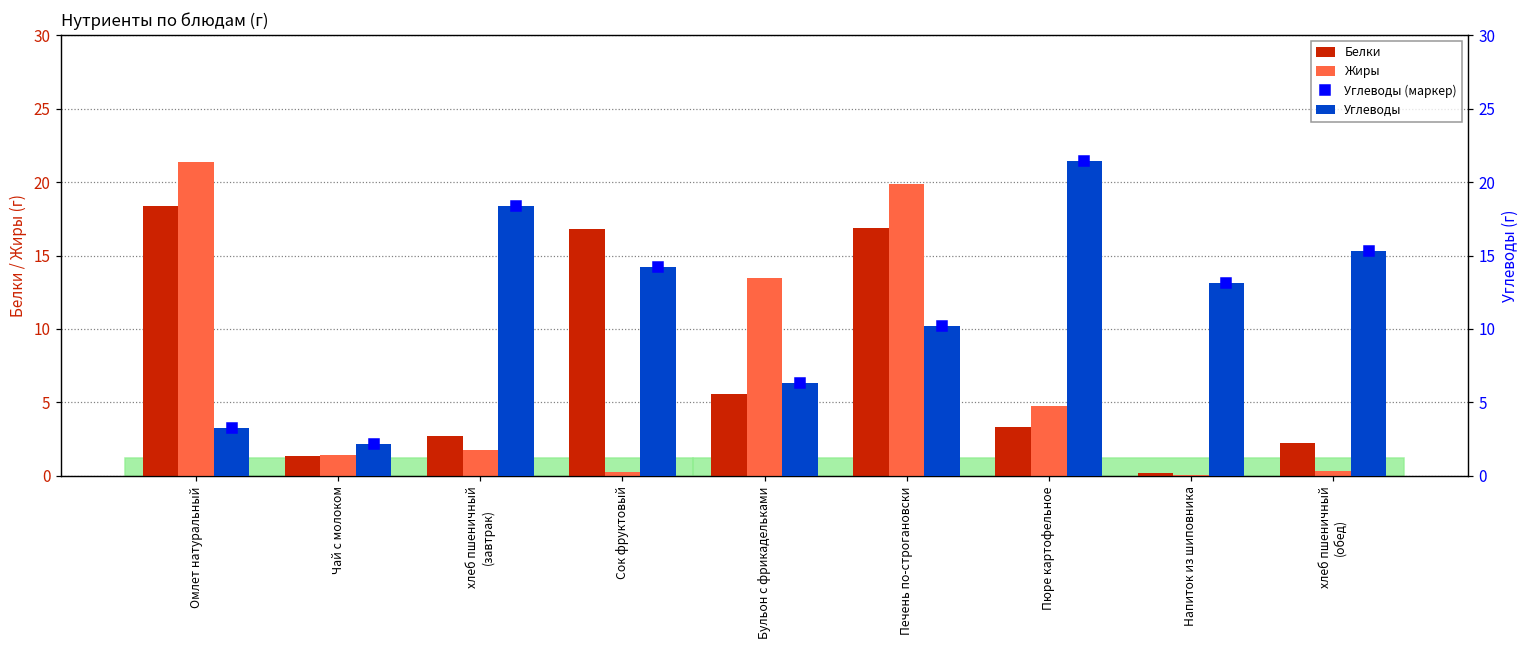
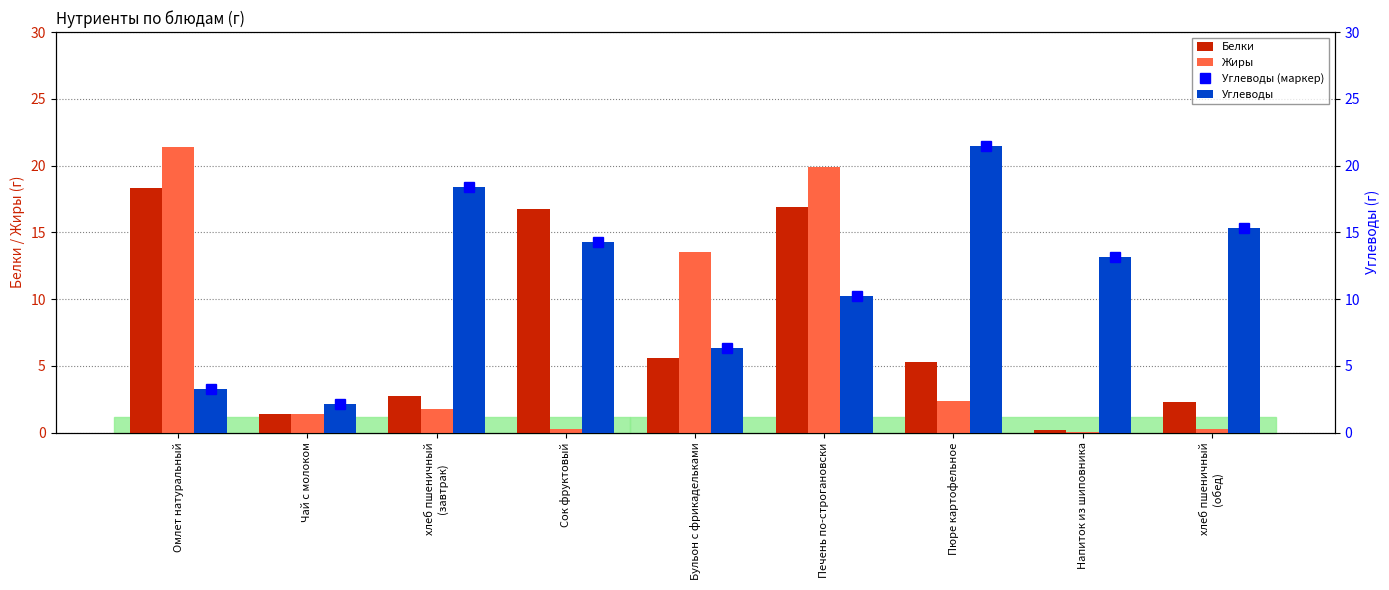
Белки, Пюре картофельное: 3.3 -> 5.3
Жиры, Пюре картофельное: 4.8 -> 2.4
